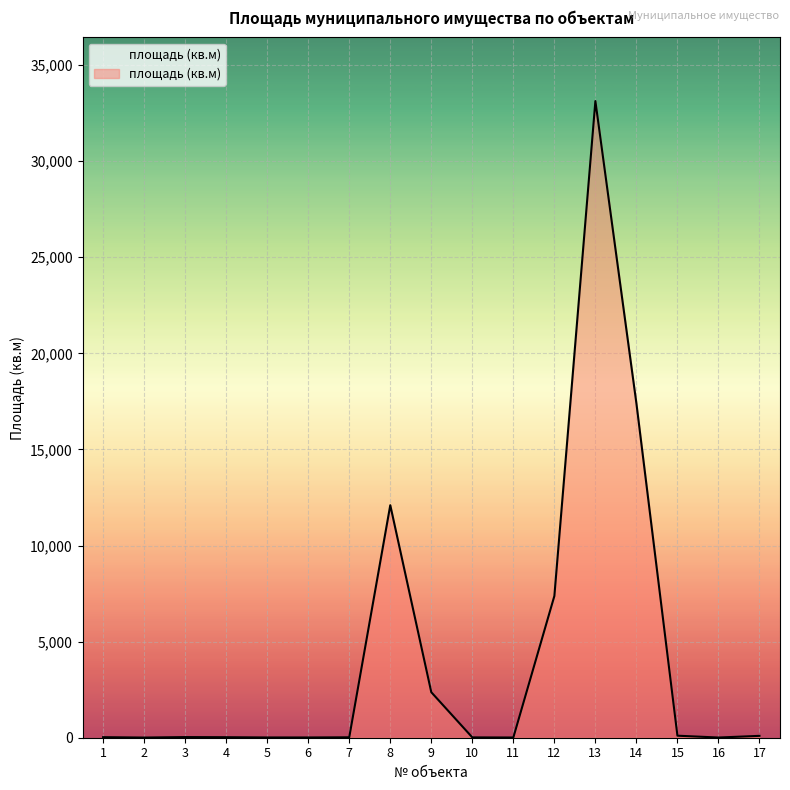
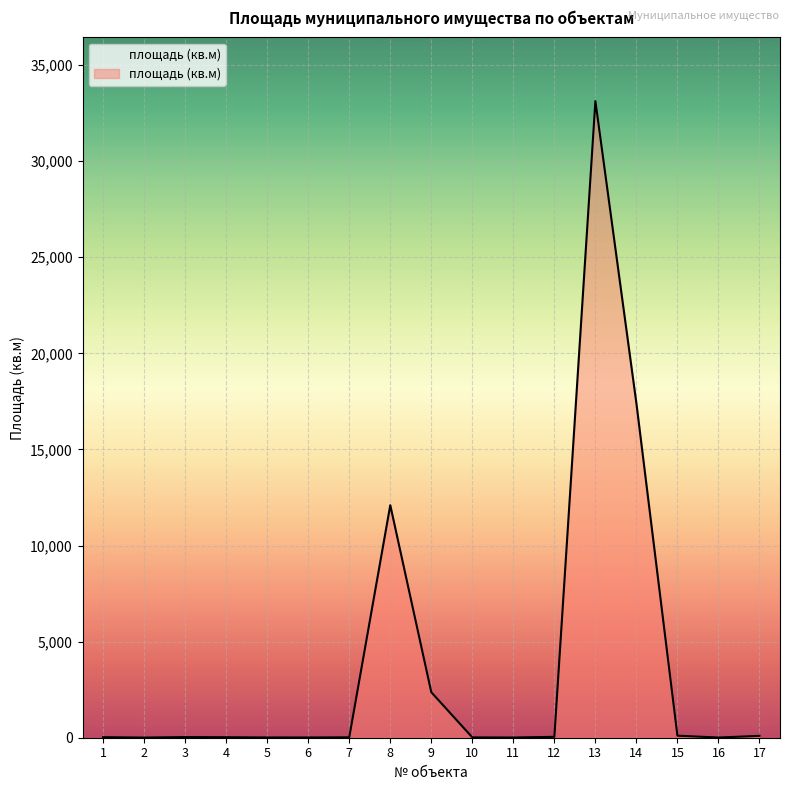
12: 7,400 -> 0
